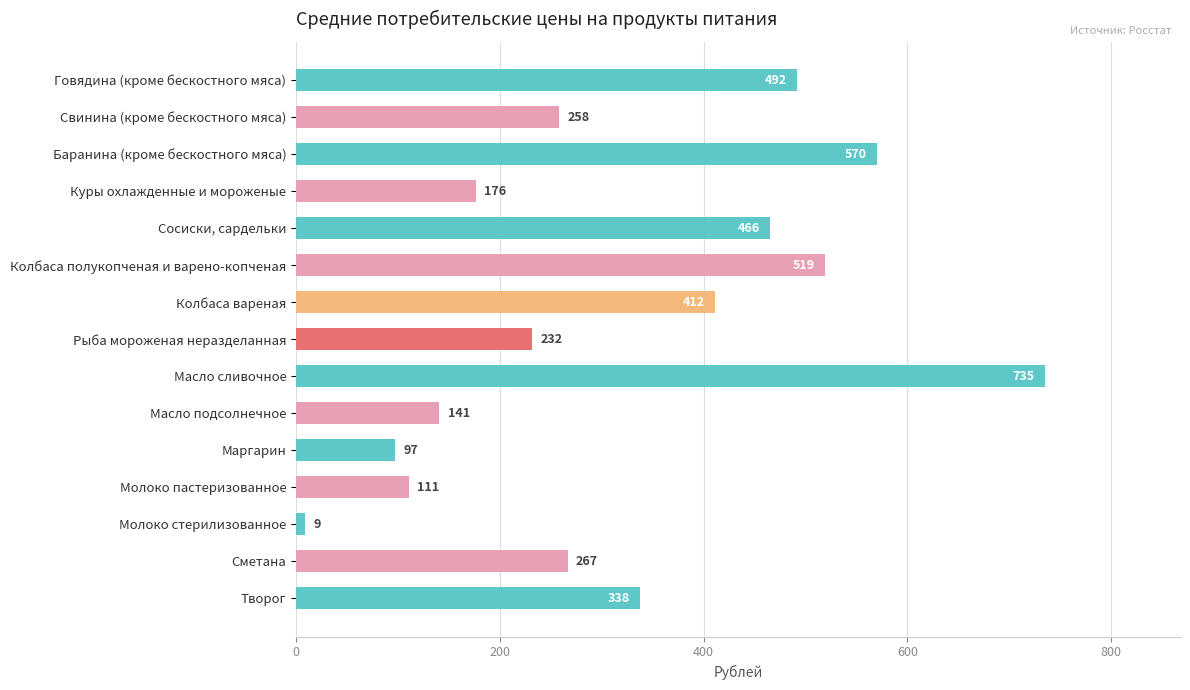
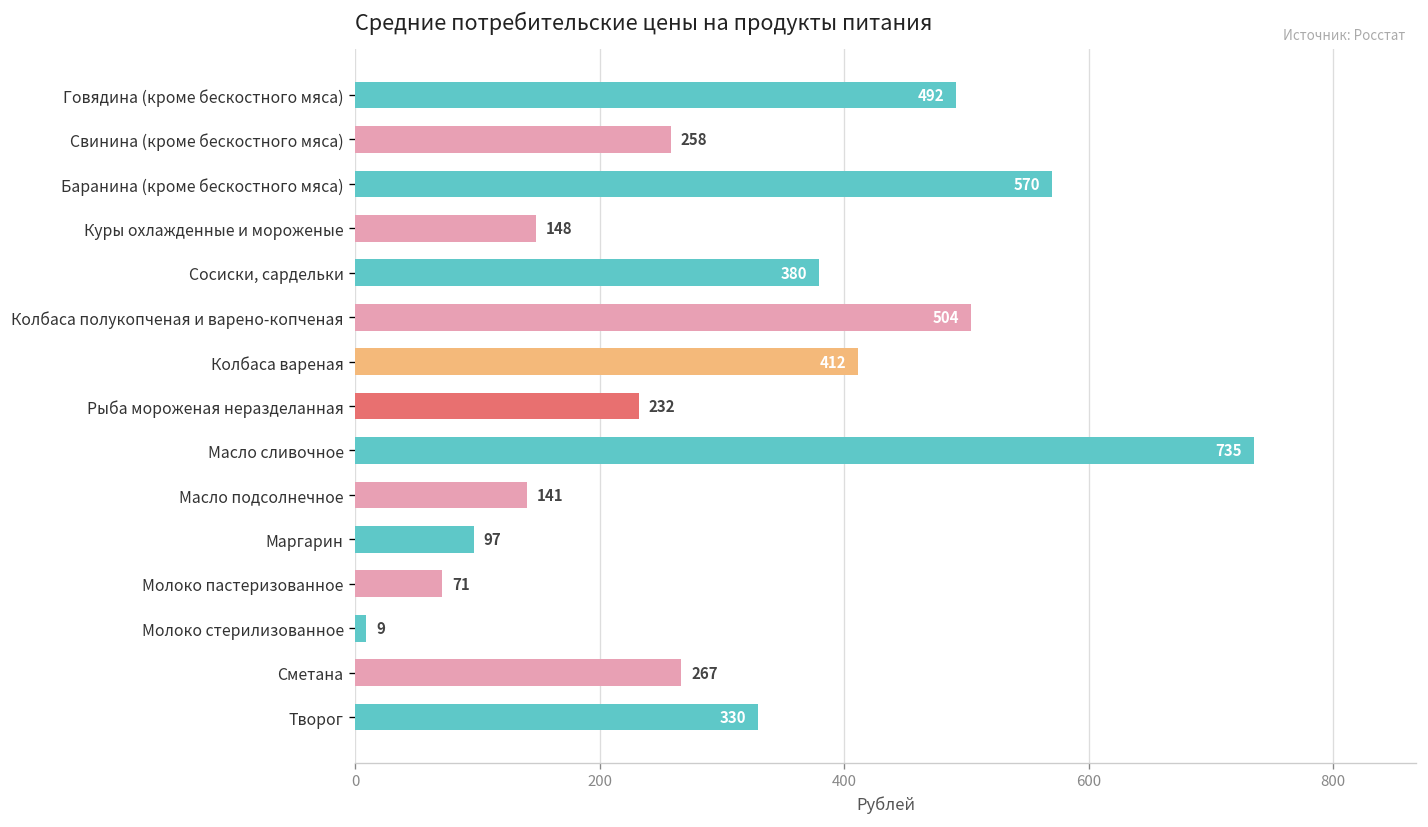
Куры охлажденные и мороженые: 176 -> 148
Сосиски, сардельки: 466 -> 380
Колбаса полукопченая и варено-копченая: 519 -> 504
Молоко пастеризованное: 111 -> 71
Творог: 338 -> 330
